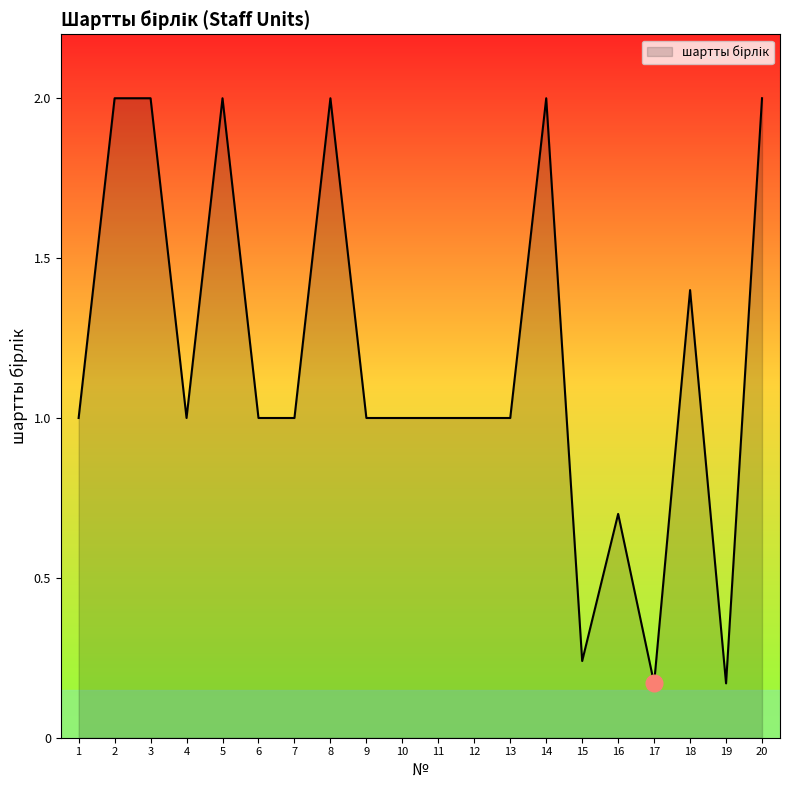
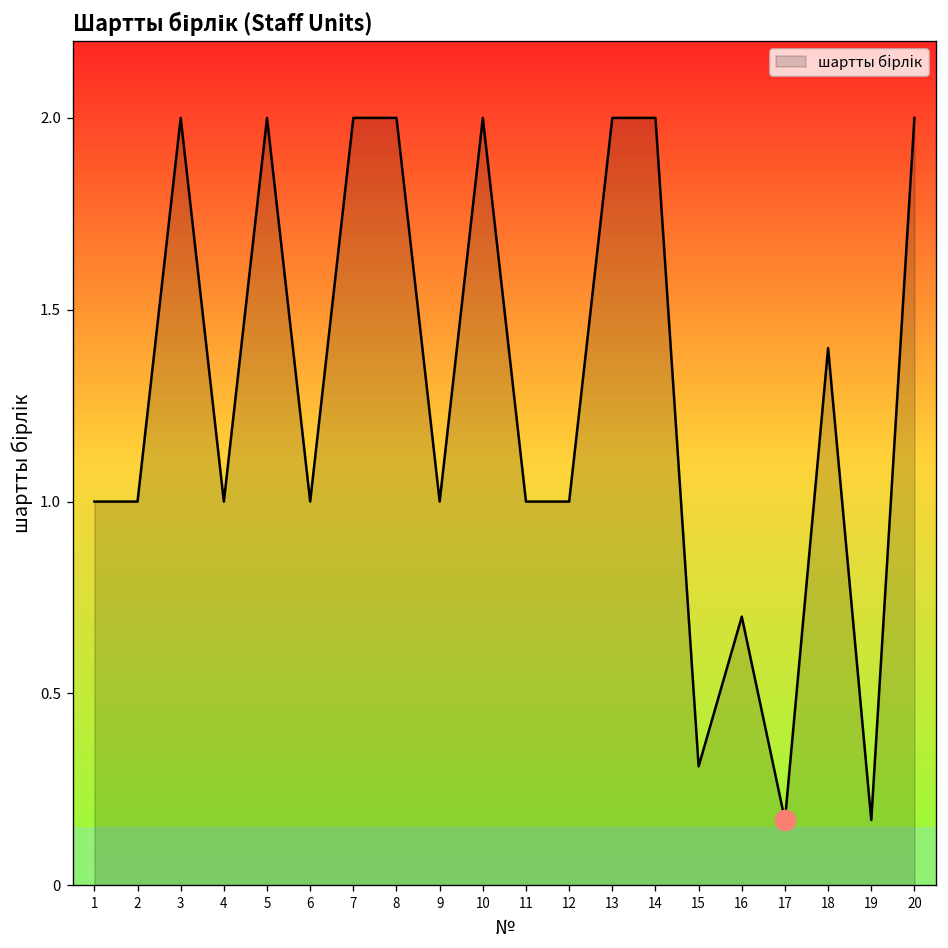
шартты бірлік, 2: 2 -> 1
шартты бірлік, 7: 1 -> 2
шартты бірлік, 10: 1 -> 2
шартты бірлік, 13: 1 -> 2
шартты бірлік, 15: 0.24 -> 0.31
